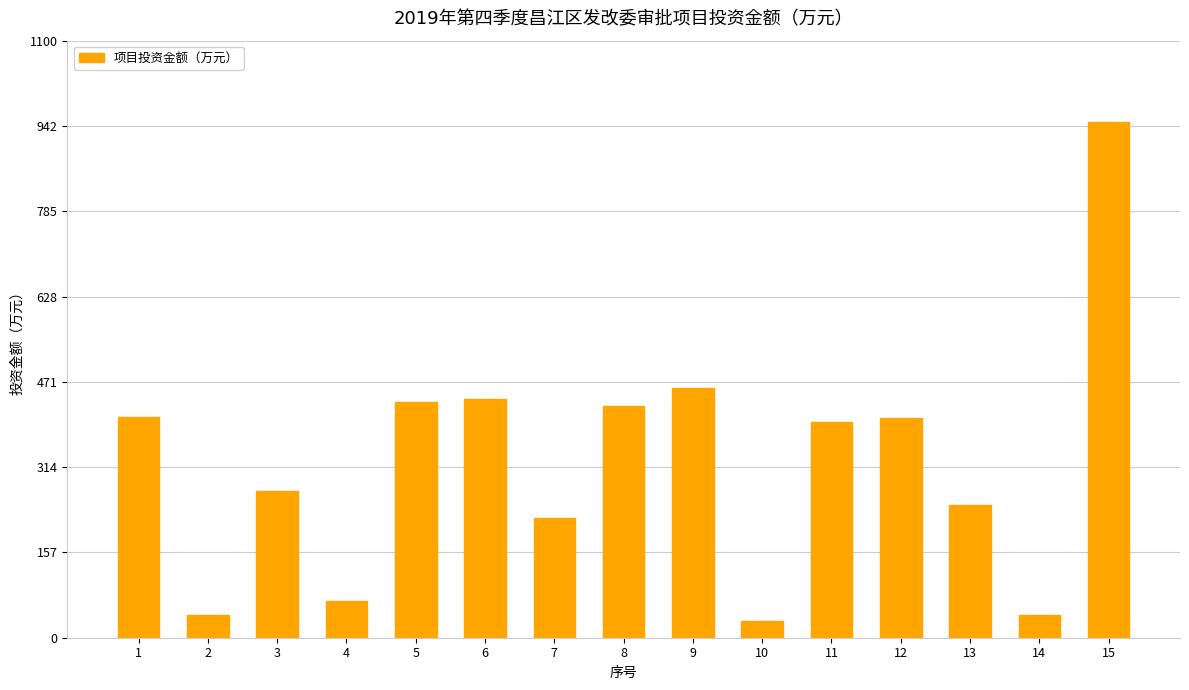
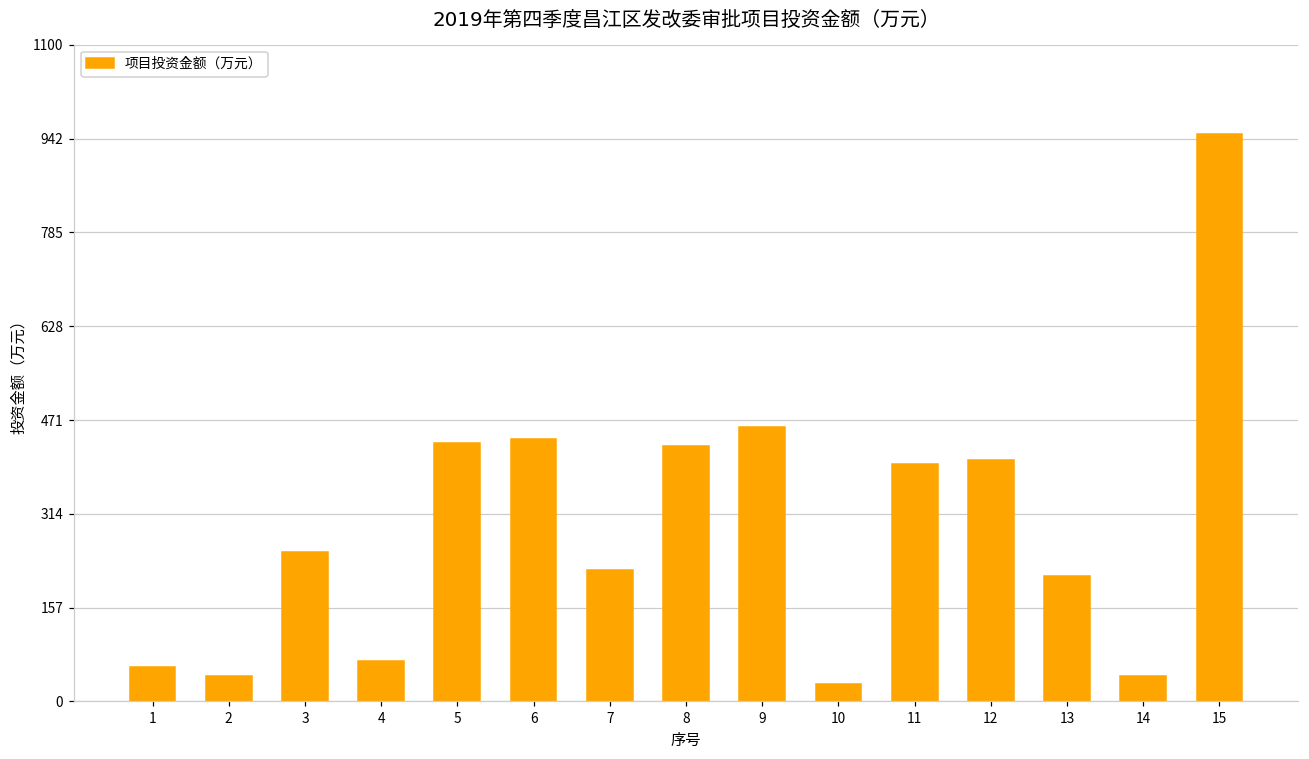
1: 410 -> 60
3: 270 -> 250
13: 250 -> 210
